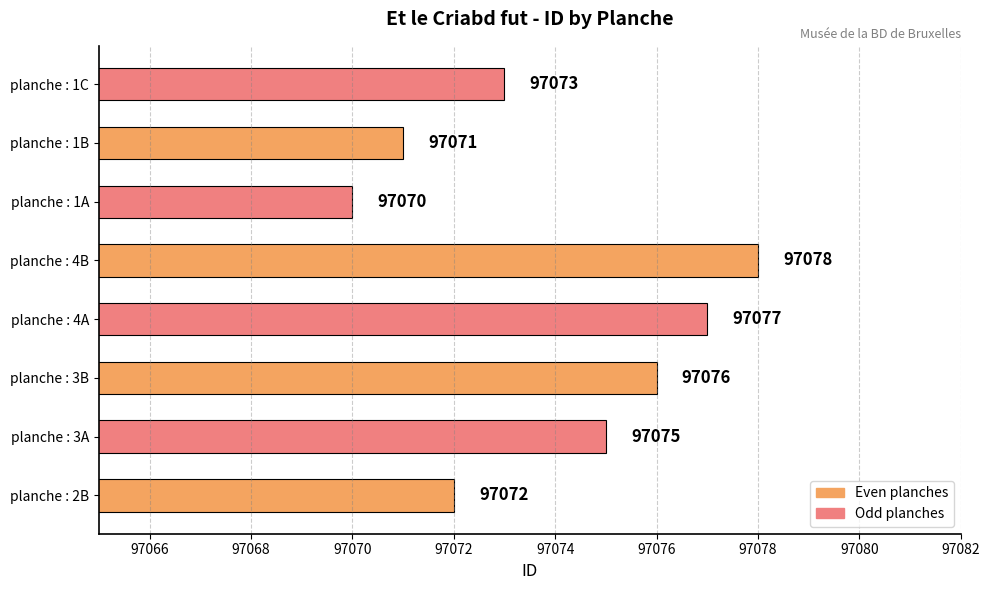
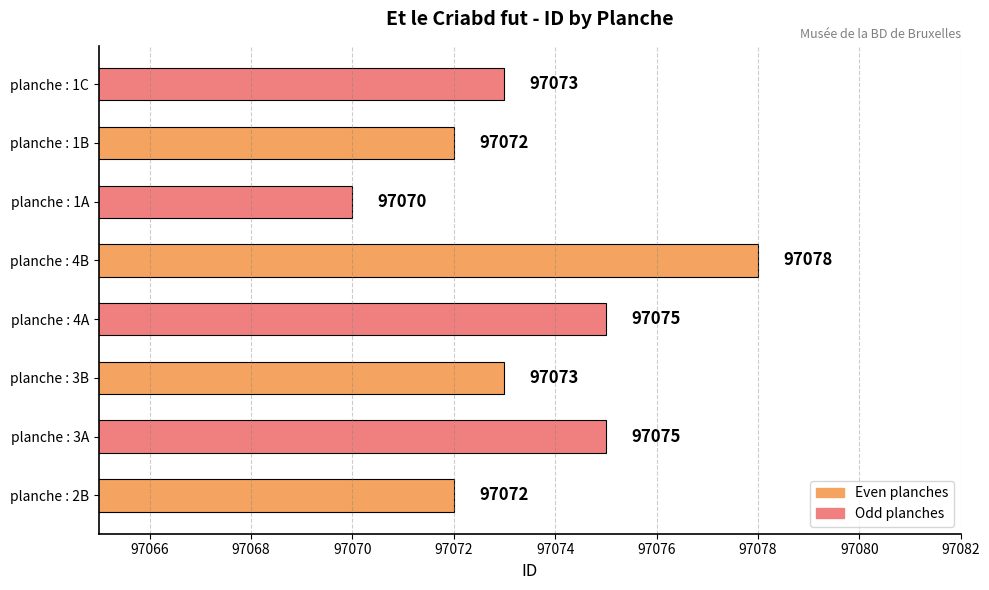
planche : 1B: 97071 -> 97072
planche : 4A: 97077 -> 97075
planche : 3B: 97076 -> 97073
